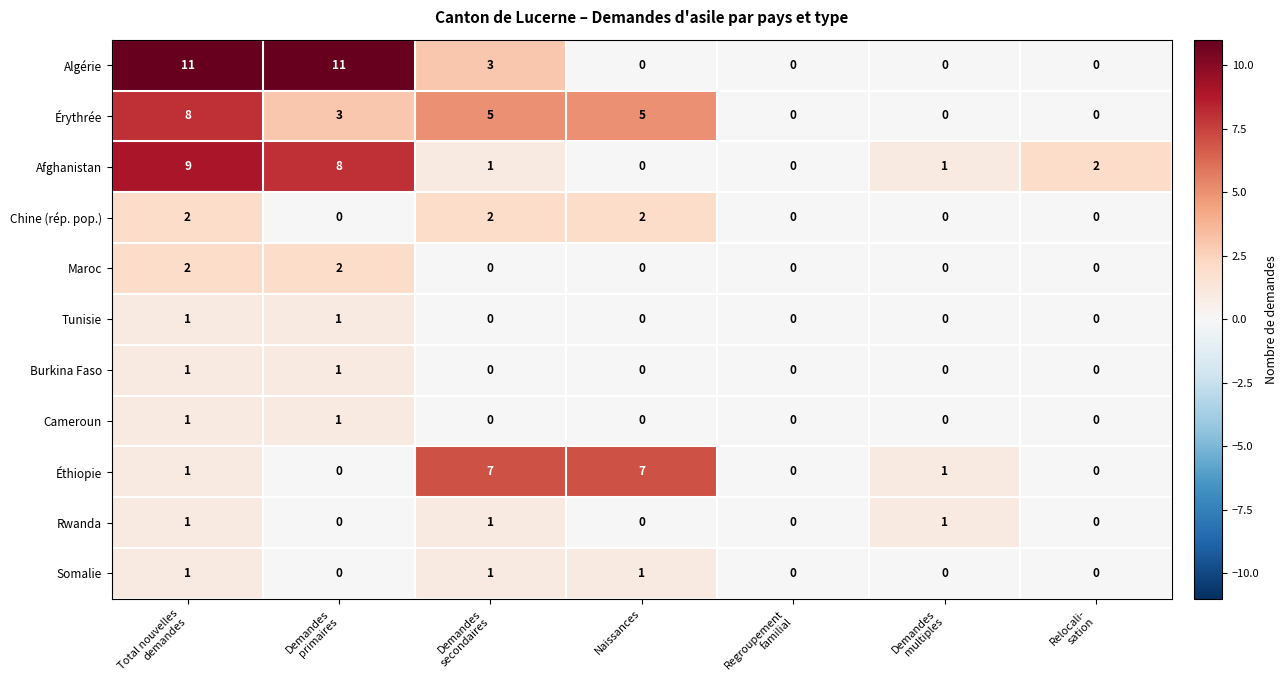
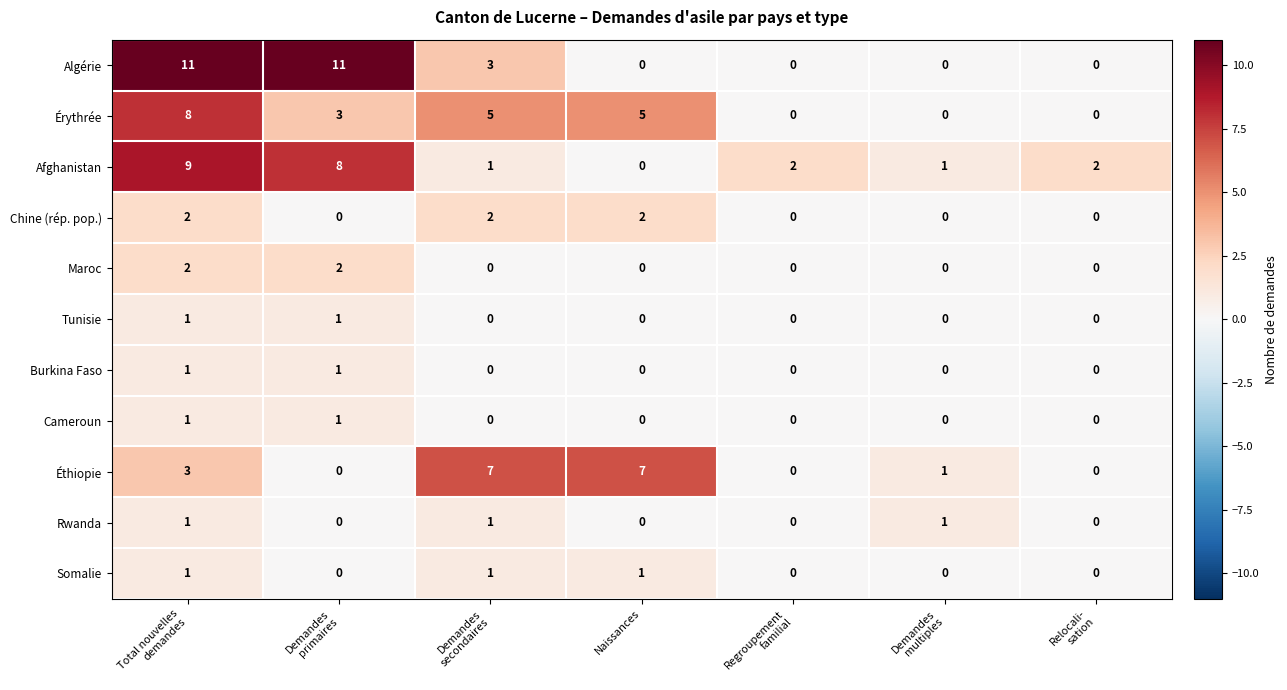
Afghanistan, Regroupement familial: 0 -> 2
Éthiopie, Total nouvelles demandes: 1 -> 3
